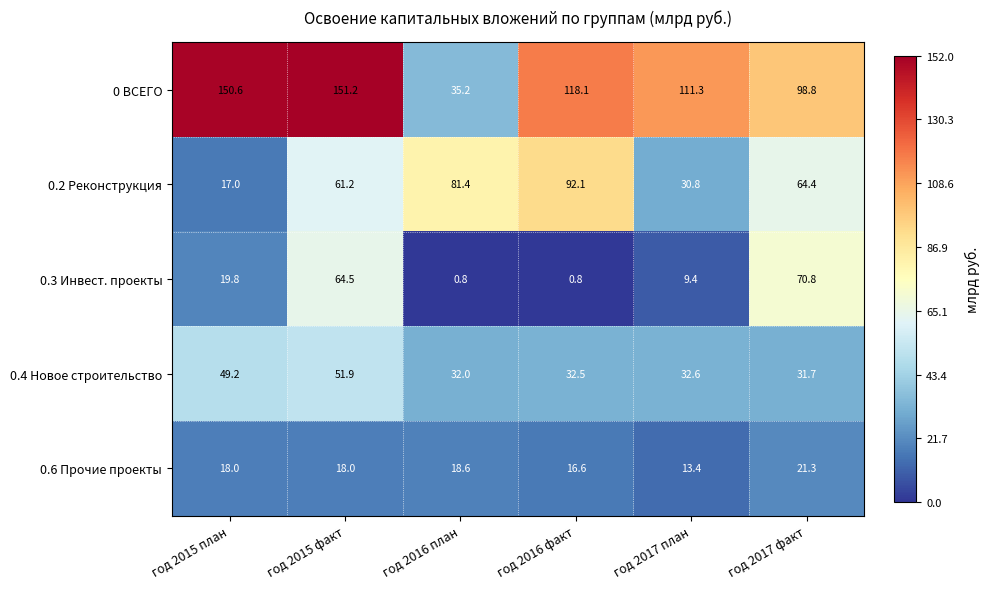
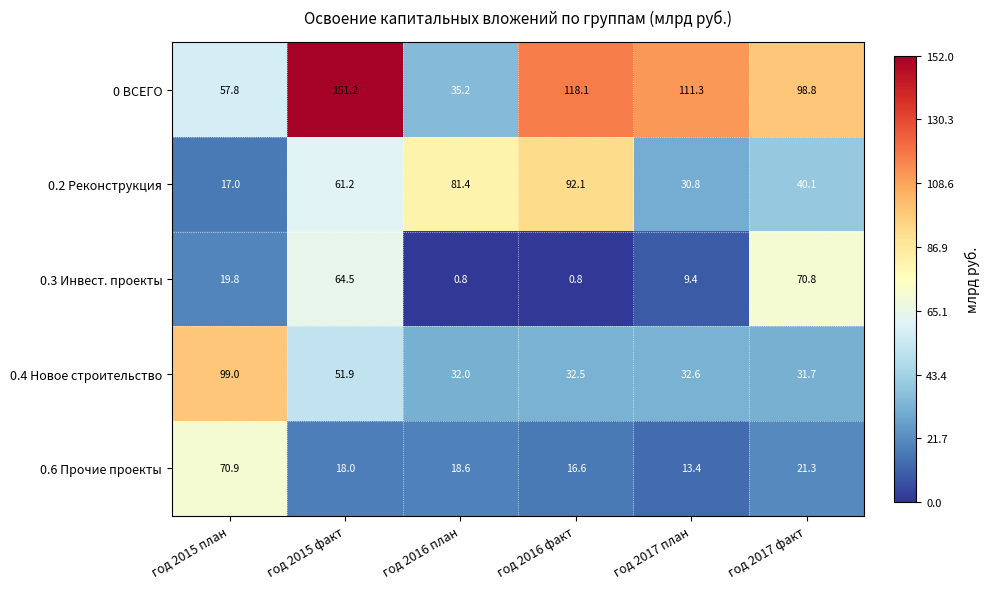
0 ВСЕГО, год 2015 план: 150.6 -> 57.8
0.2 Реконструкция, год 2017 факт: 64.4 -> 40.1
0.4 Новое строительство, год 2015 план: 49.2 -> 99.0
0.6 Прочие проекты, год 2015 план: 18.0 -> 70.9
